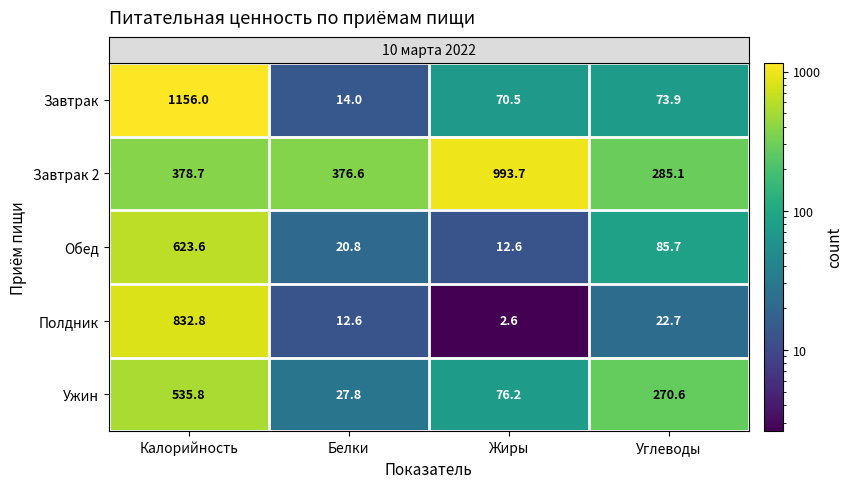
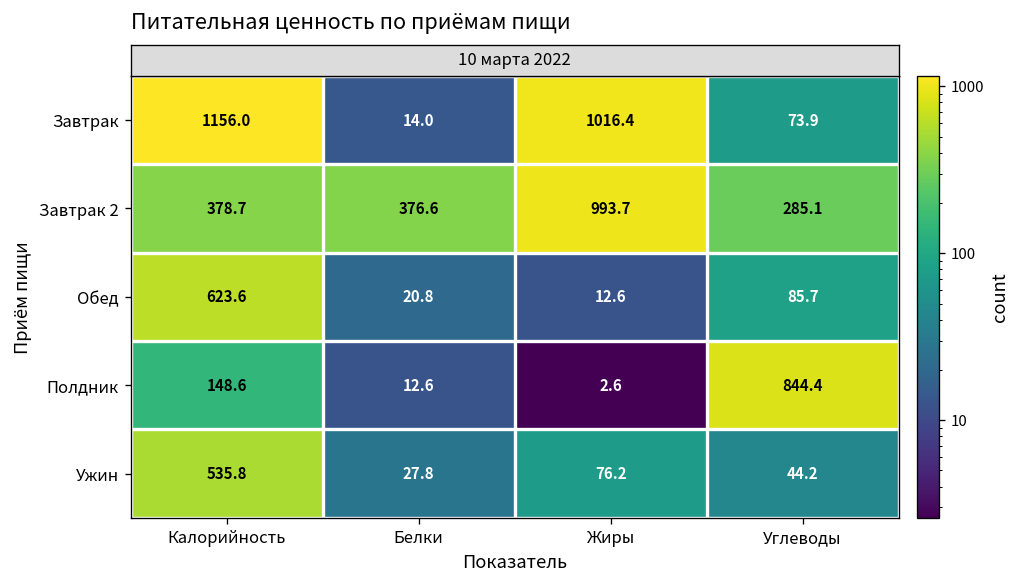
Завтрак, Жиры: 70.5 -> 1016.4
Полдник, Калорийность: 832.8 -> 148.6
Полдник, Углеводы: 22.7 -> 844.4
Ужин, Углеводы: 270.6 -> 44.2
